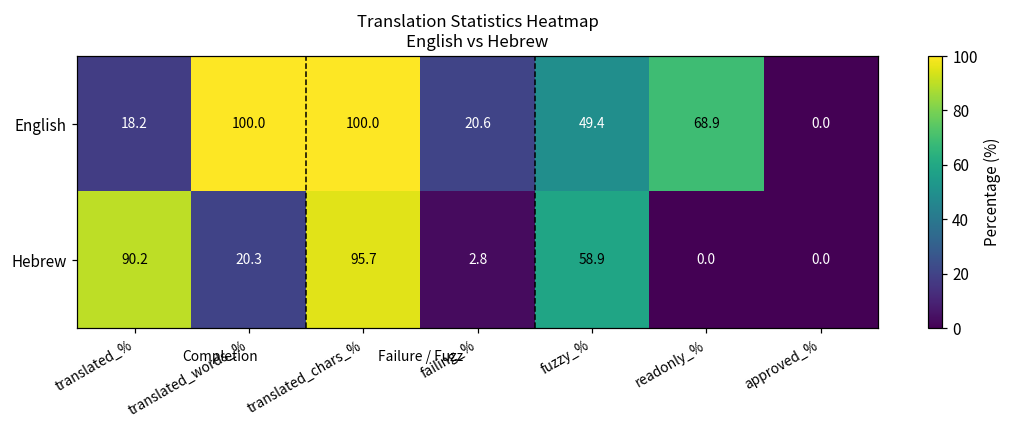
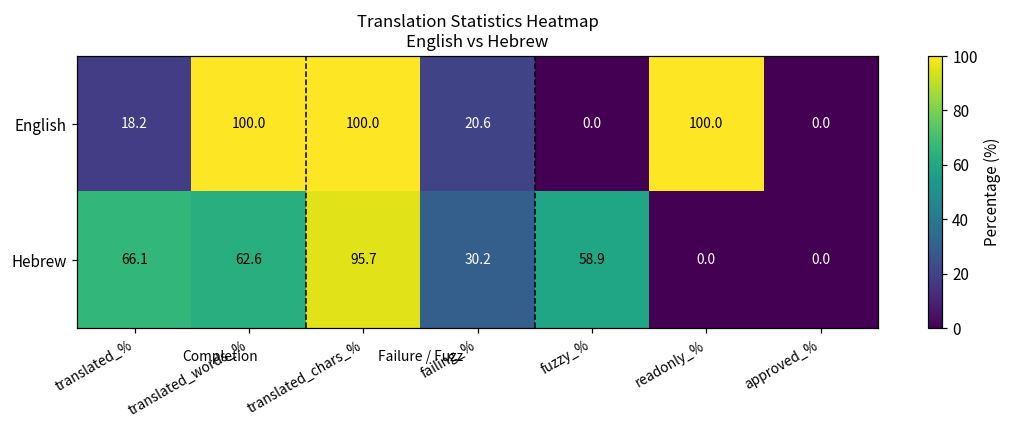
English, fuzzy_%: 49.4 -> 0.0
English, readonly_%: 68.9 -> 100.0
Hebrew, translated_%: 90.2 -> 66.1
Hebrew, translated_words_%: 20.3 -> 62.6
Hebrew, failing_%: 2.8 -> 30.2
